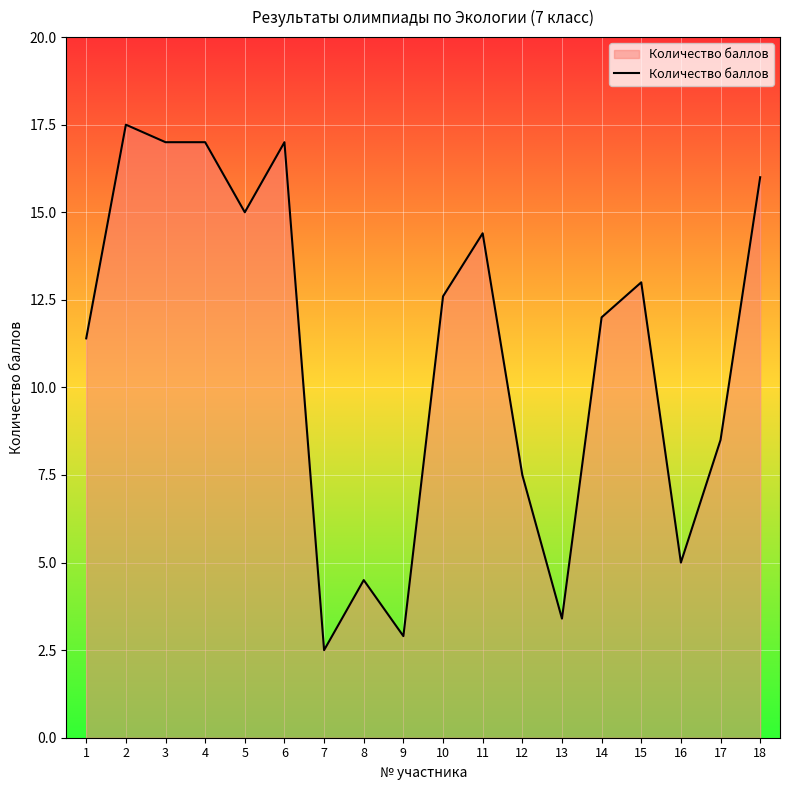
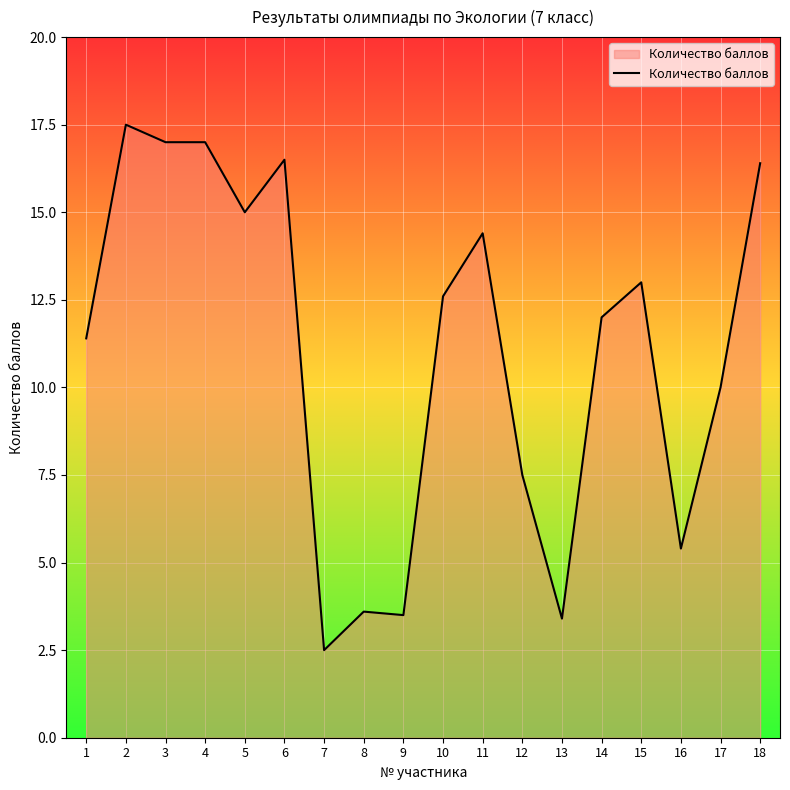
6: 17.0 -> 16.5
8: 4.5 -> 3.6
9: 2.9 -> 3.5
16: 5.0 -> 5.4
17: 8.5 -> 10.0
18: 16.0 -> 16.4
